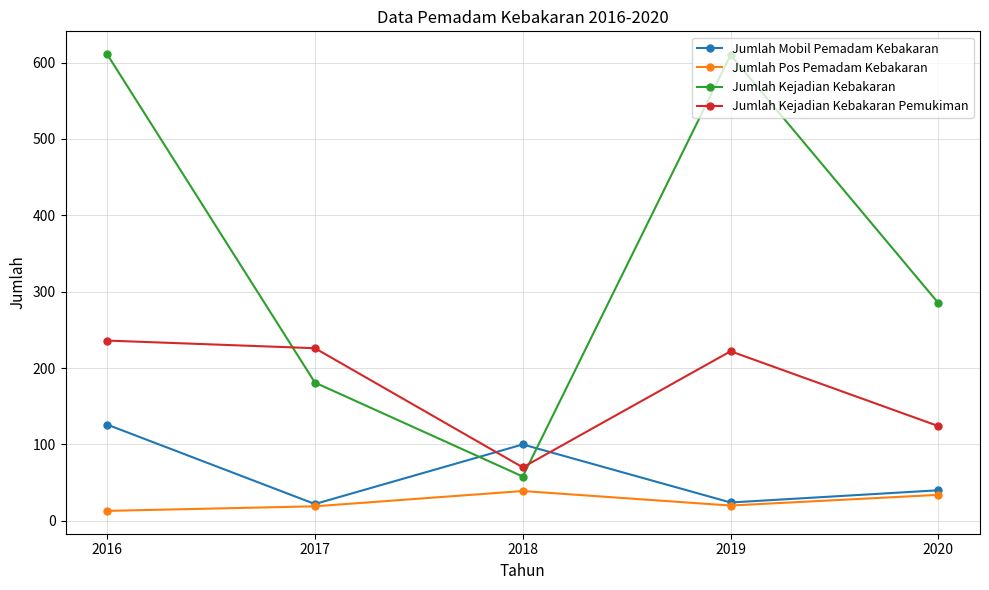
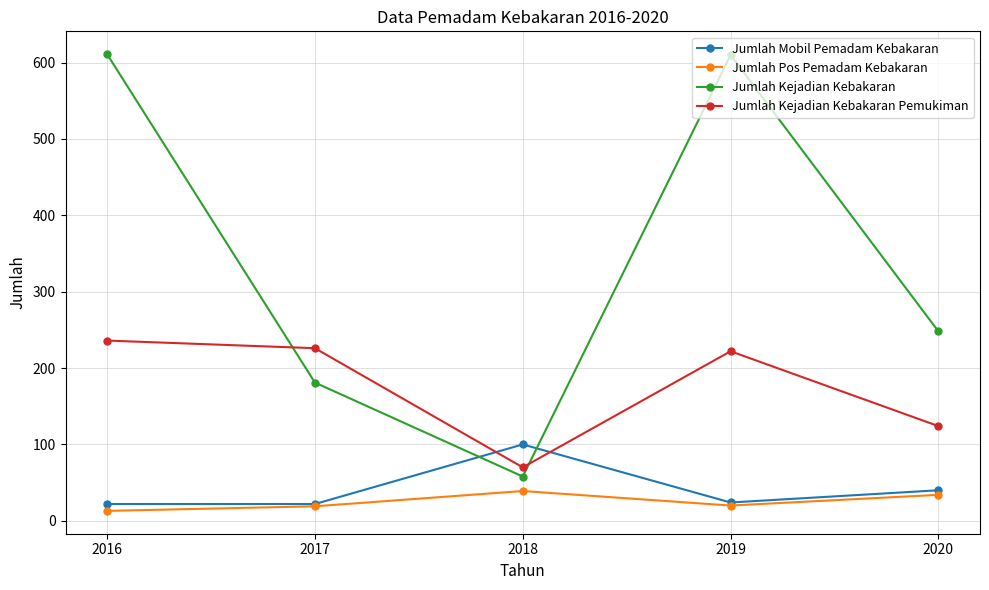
Jumlah Mobil Pemadam Kebakaran, 2016: 130 -> 20
Jumlah Kejadian Kebakaran, 2020: 290 -> 250
